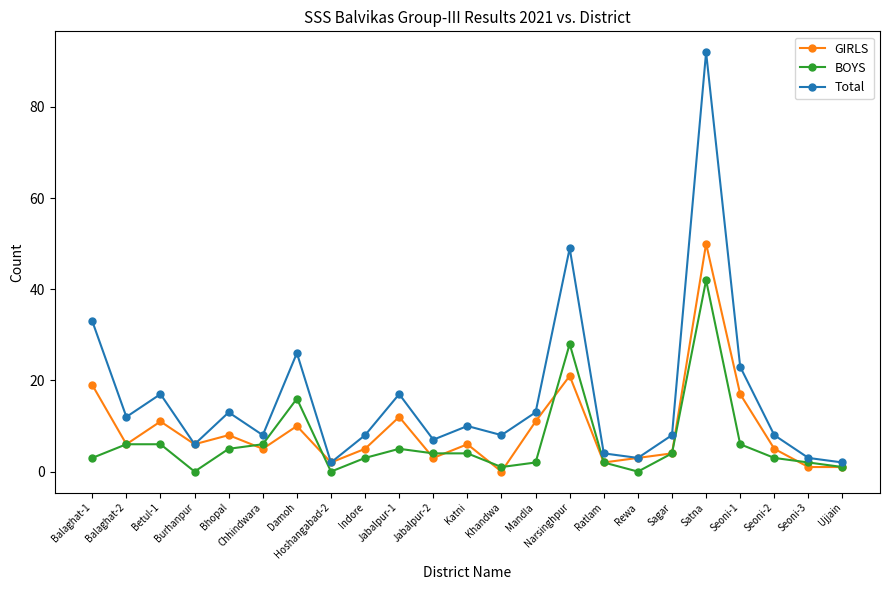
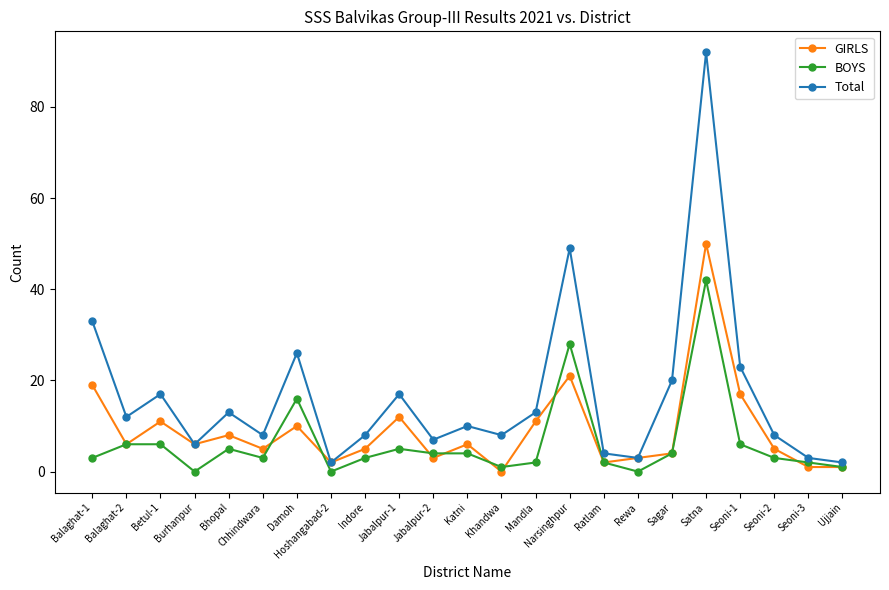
BOYS, Chhindwara: 6 -> 3
Total, Sagar: 8 -> 20
